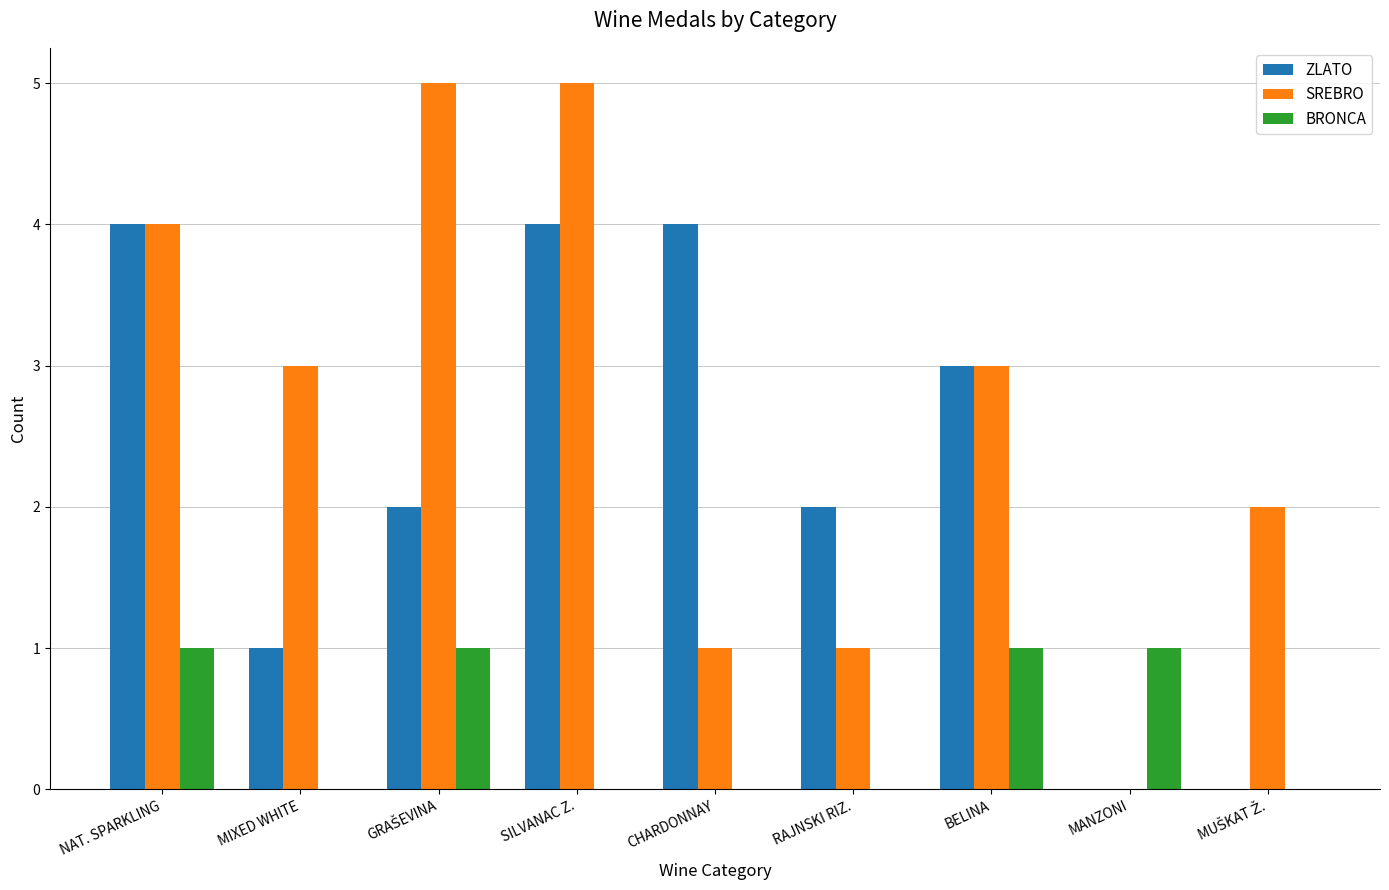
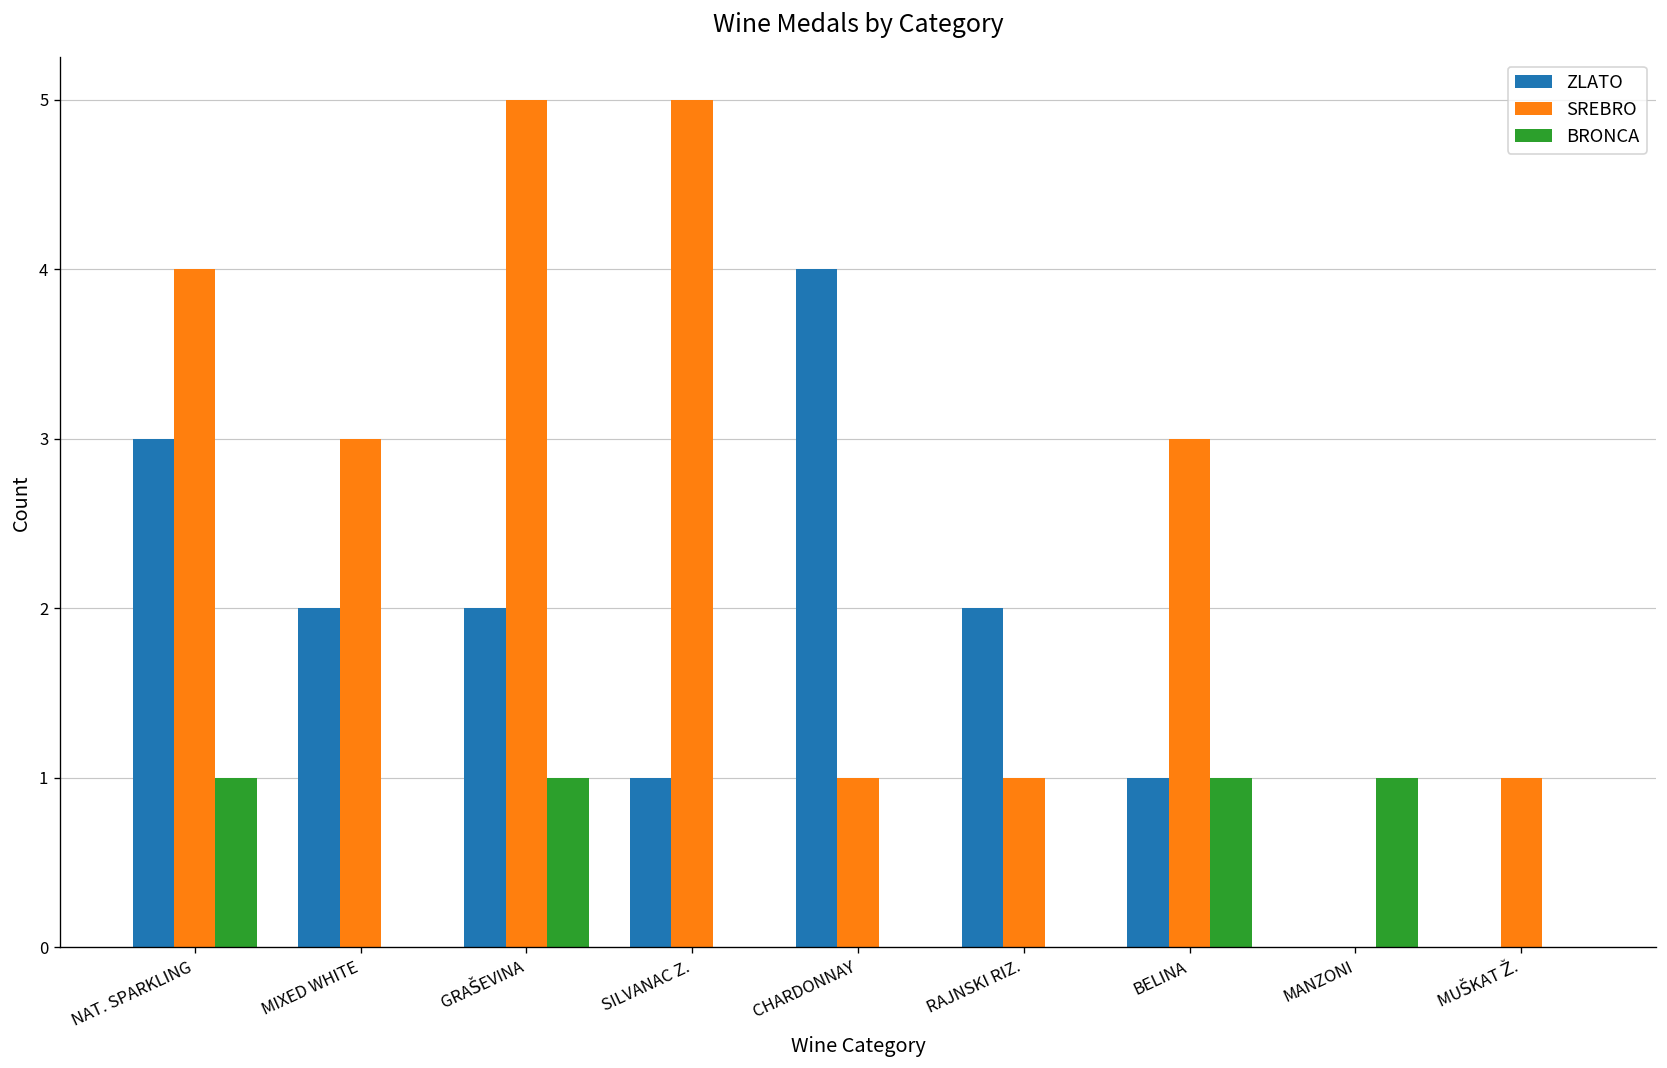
ZLATO, NAT. SPARKLING: 4 -> 3
ZLATO, MIXED WHITE: 1 -> 2
ZLATO, SILVANAC Z.: 4 -> 1
ZLATO, BELINA: 3 -> 1
SREBRO, MUŠKAT Ž.: 2 -> 1
